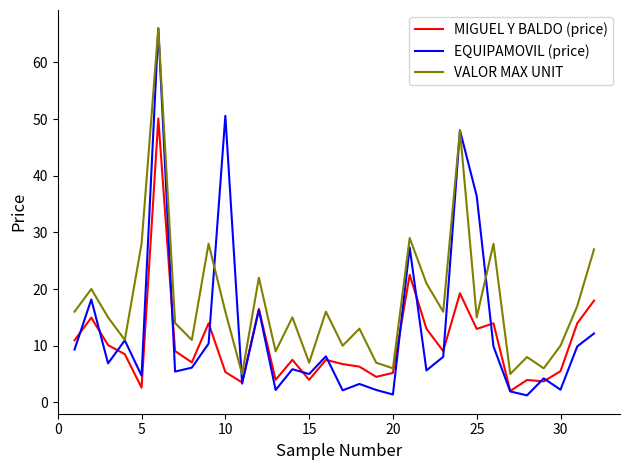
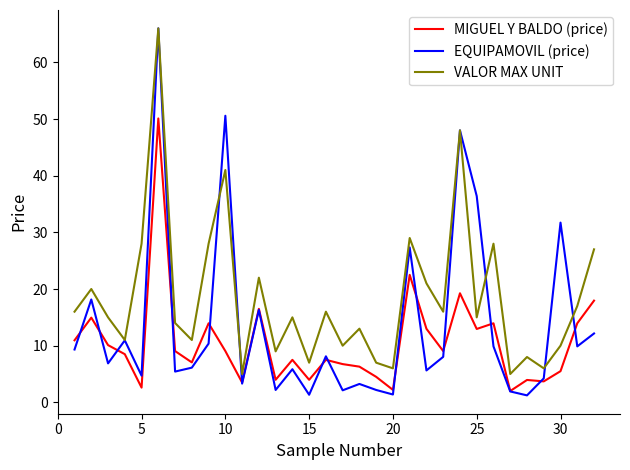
MIGUEL Y BALDO (price), 10: 5 -> 9
VALOR MAX UNIT, 10: 16 -> 41
EQUIPAMOVIL (price), 15: 5 -> 1
MIGUEL Y BALDO (price), 20: 5 -> 2
EQUIPAMOVIL (price), 30: 2 -> 32
